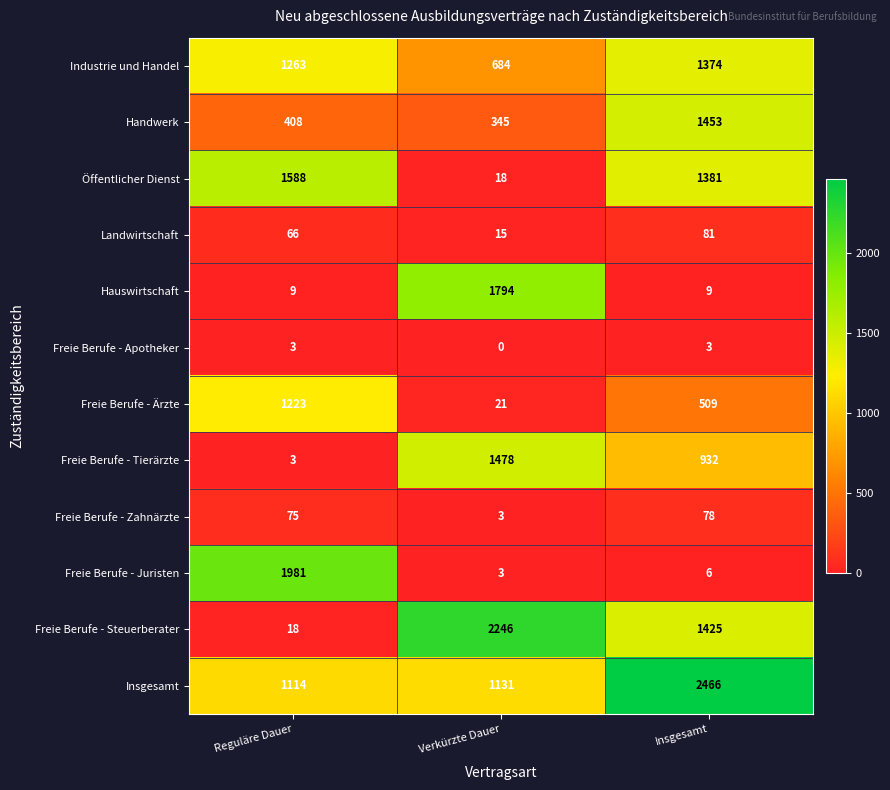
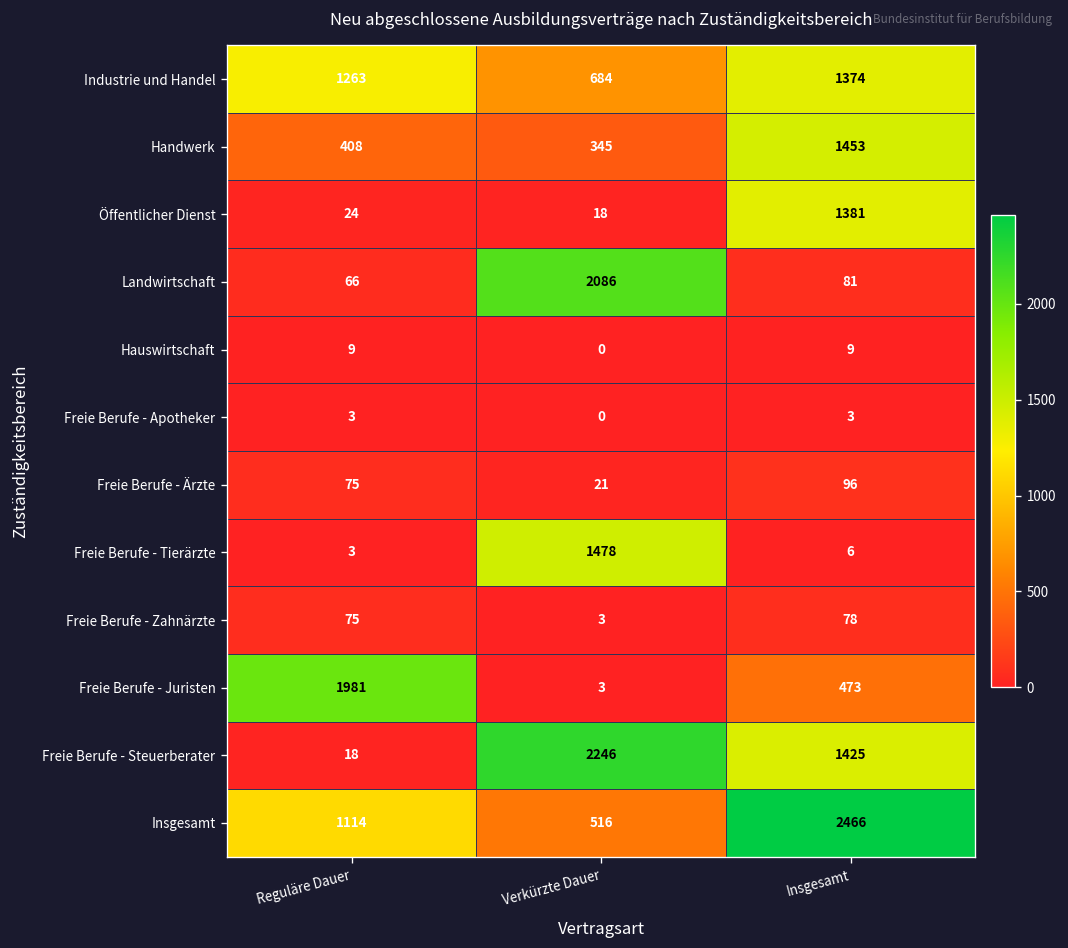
Öffentlicher Dienst, Reguläre Dauer: 1588 -> 24
Landwirtschaft, Verkürzte Dauer: 15 -> 2086
Hauswirtschaft, Verkürzte Dauer: 1794 -> 0
Freie Berufe - Ärzte, Reguläre Dauer: 1223 -> 75
Freie Berufe - Ärzte, Insgesamt: 509 -> 96
Freie Berufe - Tierärzte, Insgesamt: 932 -> 6
Freie Berufe - Juristen, Insgesamt: 6 -> 473
Insgesamt, Verkürzte Dauer: 1131 -> 516
